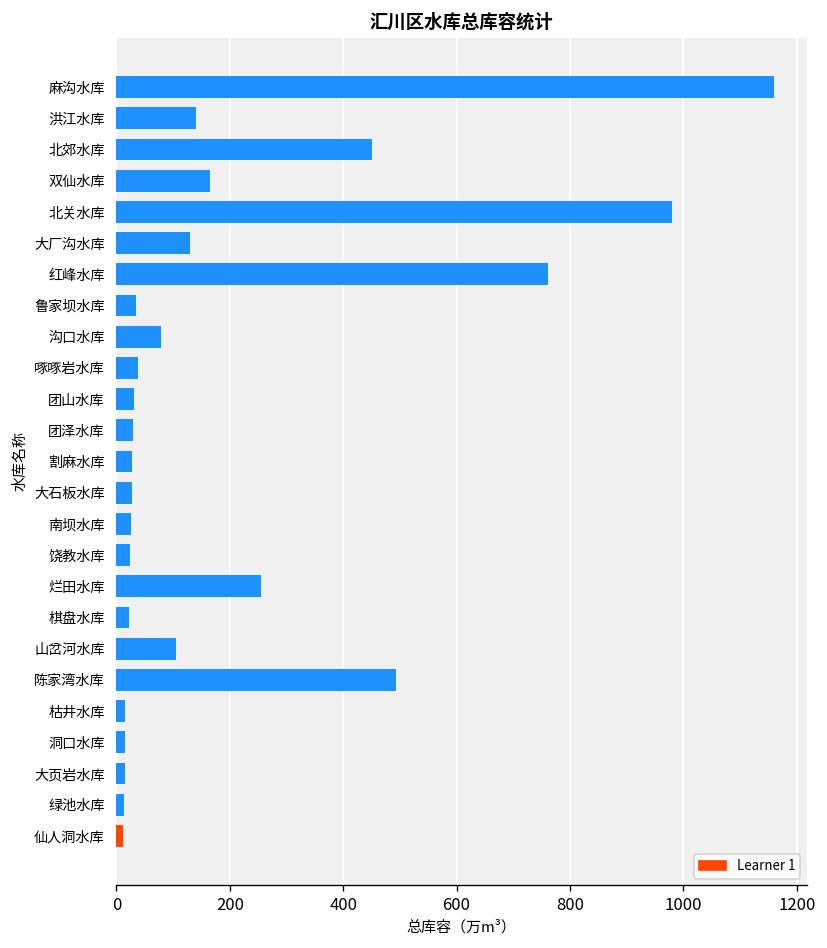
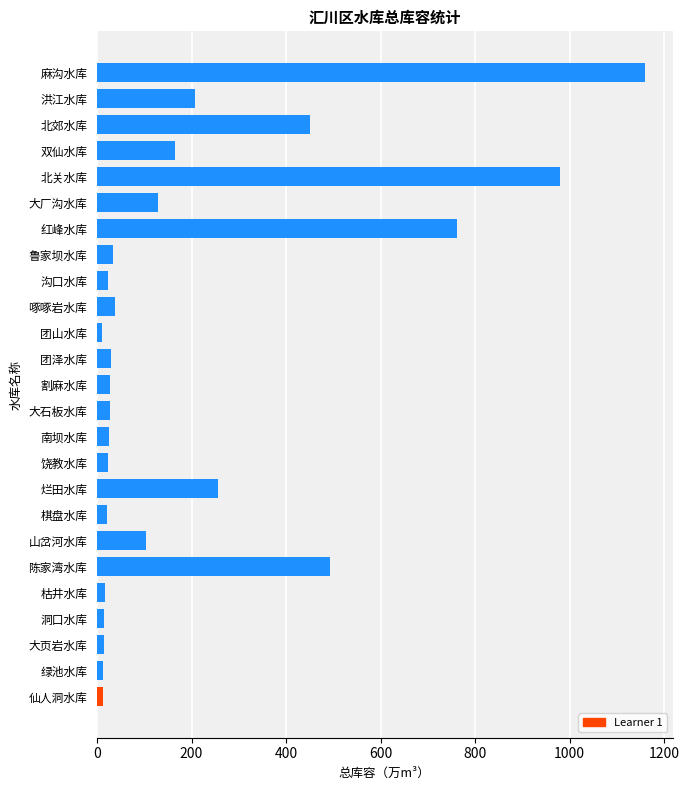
洪江水库: 140 -> 210
沟口水库: 80 -> 20
团山水库: 30 -> 10
